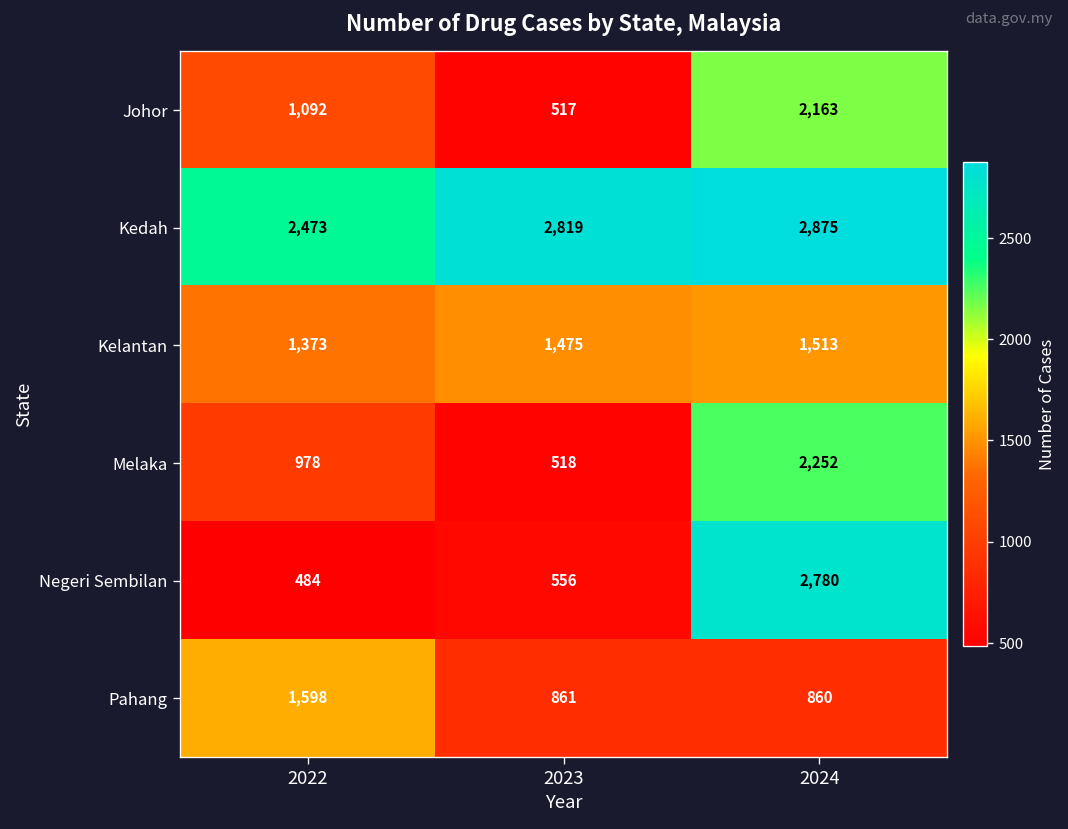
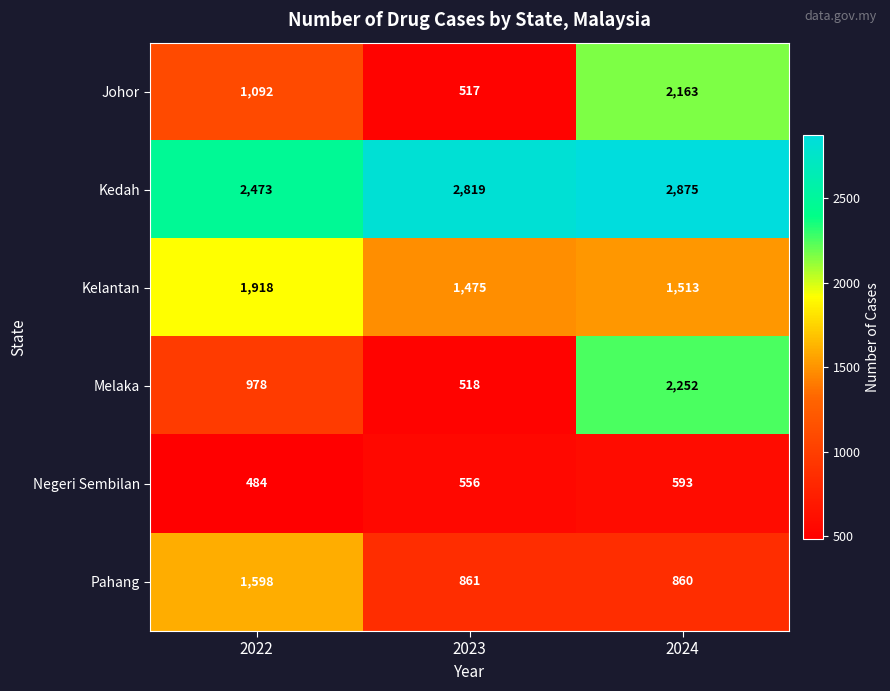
Kelantan, 2022: 1,373 -> 1,918
Negeri Sembilan, 2024: 2,780 -> 593
